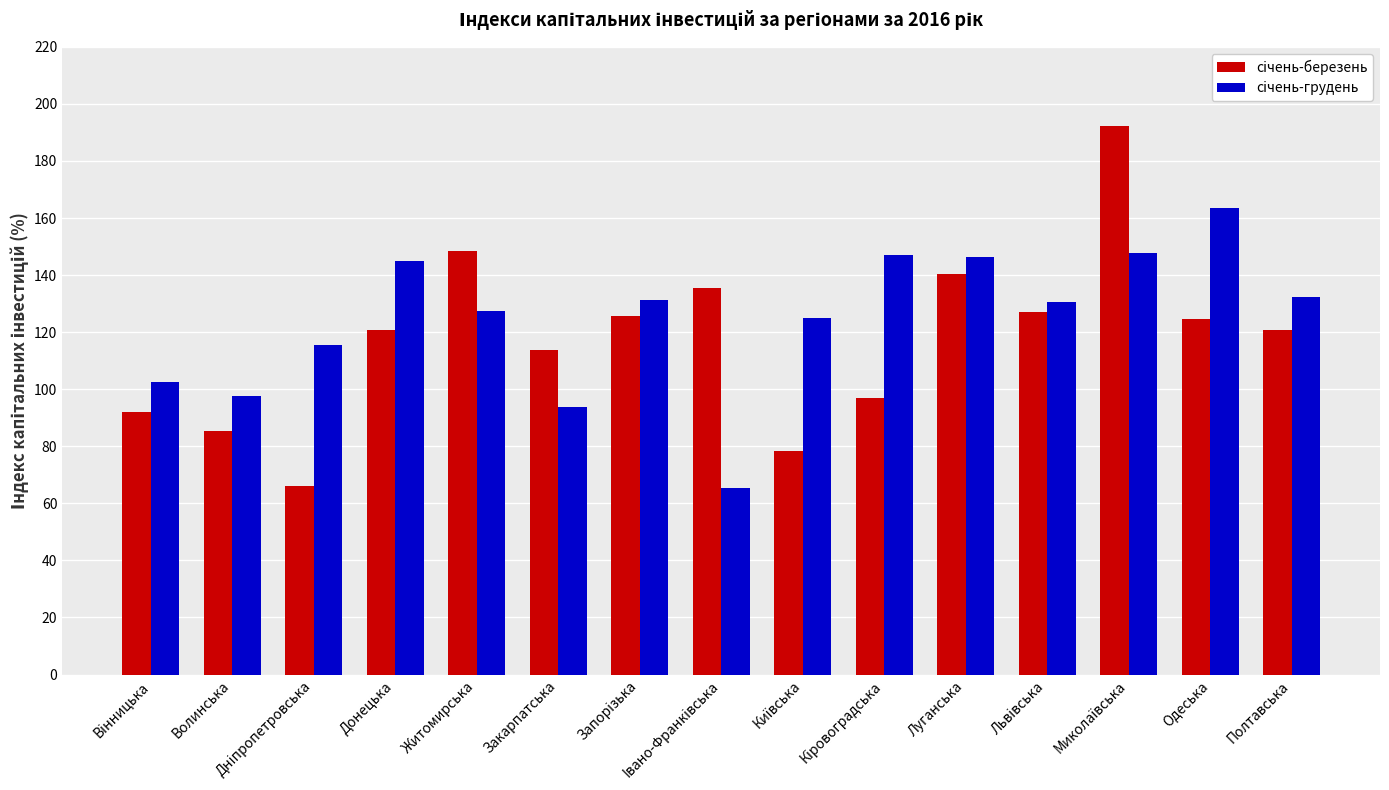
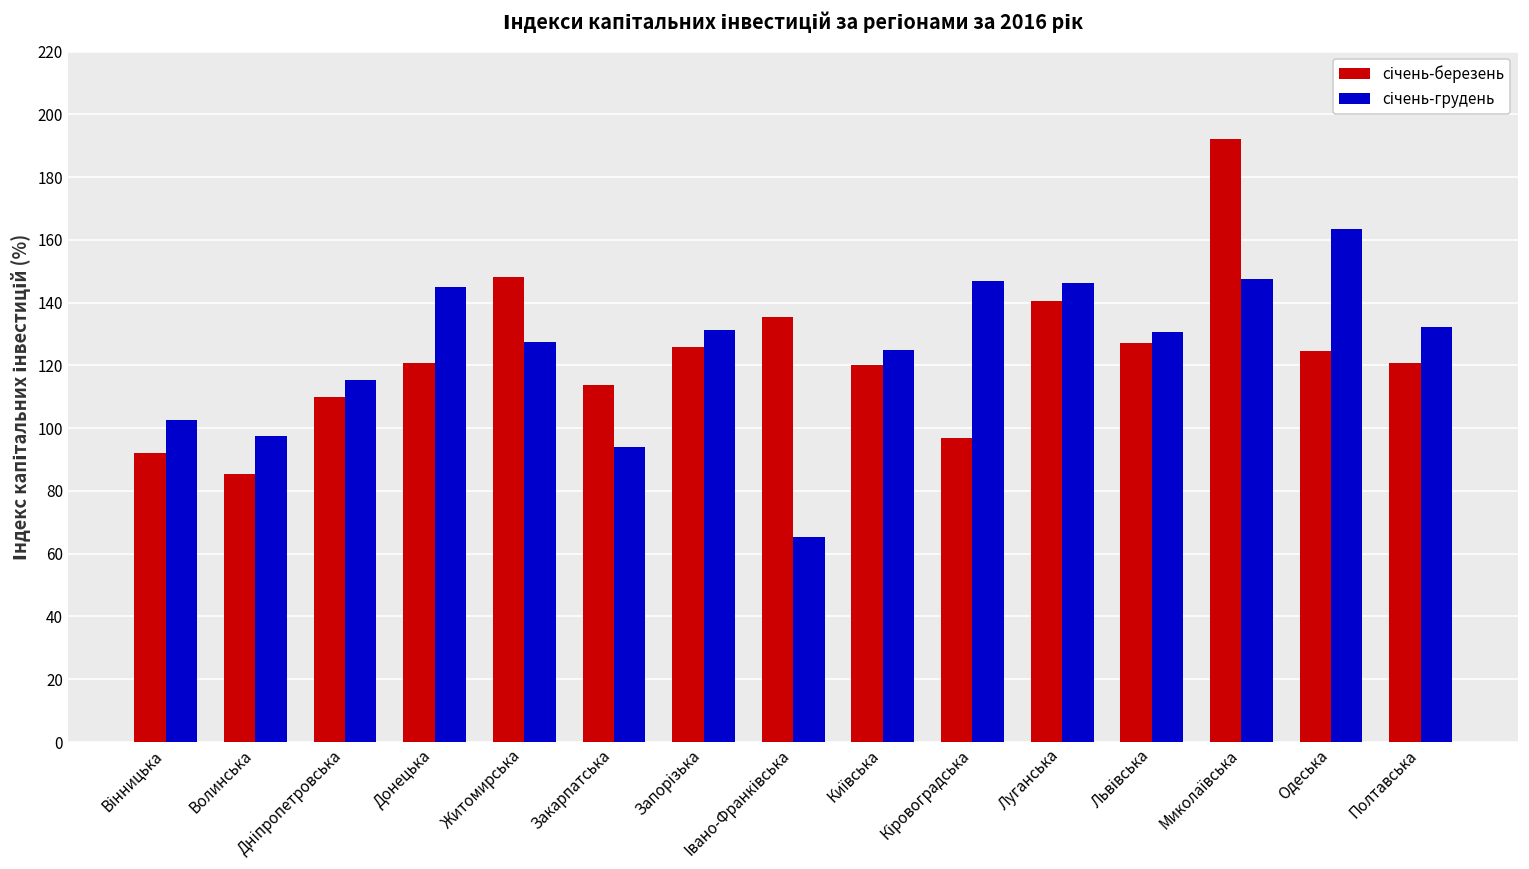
січень-березень, Дніпропетровська: 66 -> 110
січень-березень, Київська: 78 -> 120
